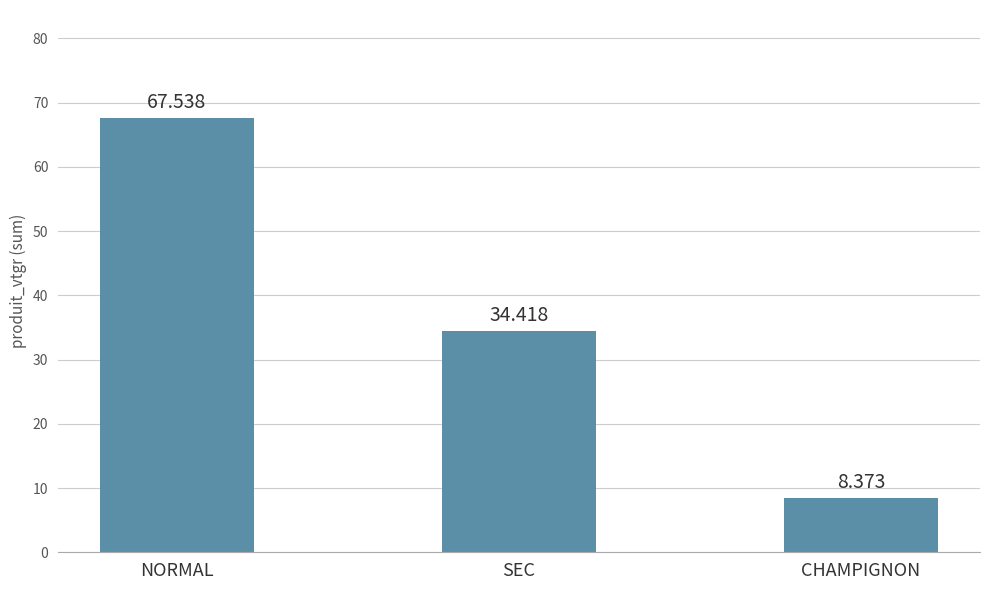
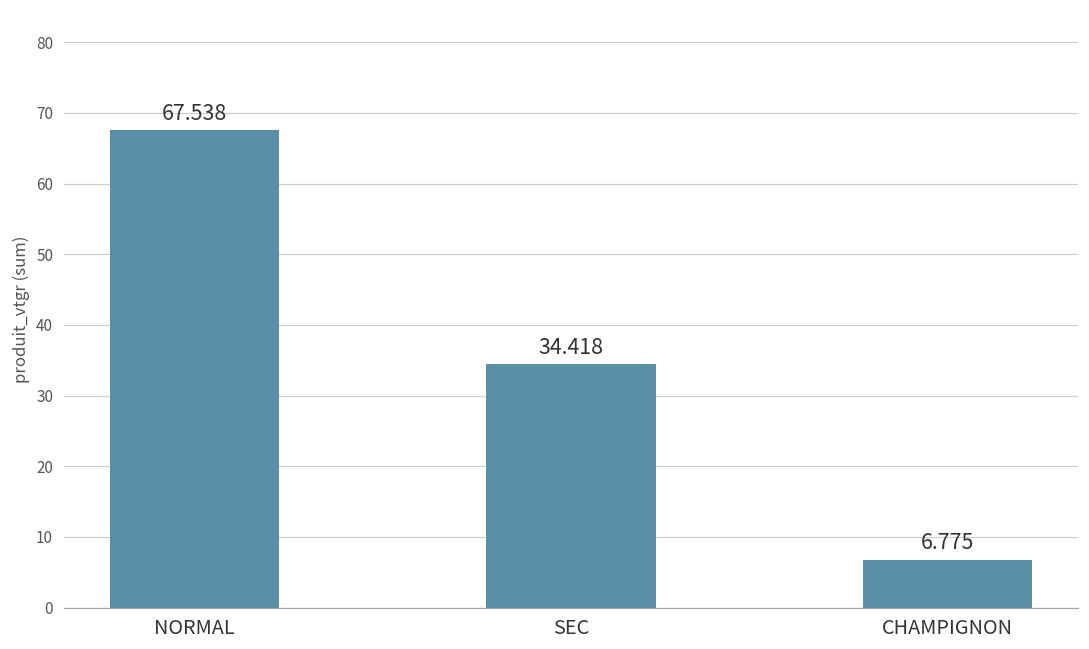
CHAMPIGNON: 8.373 -> 6.775
